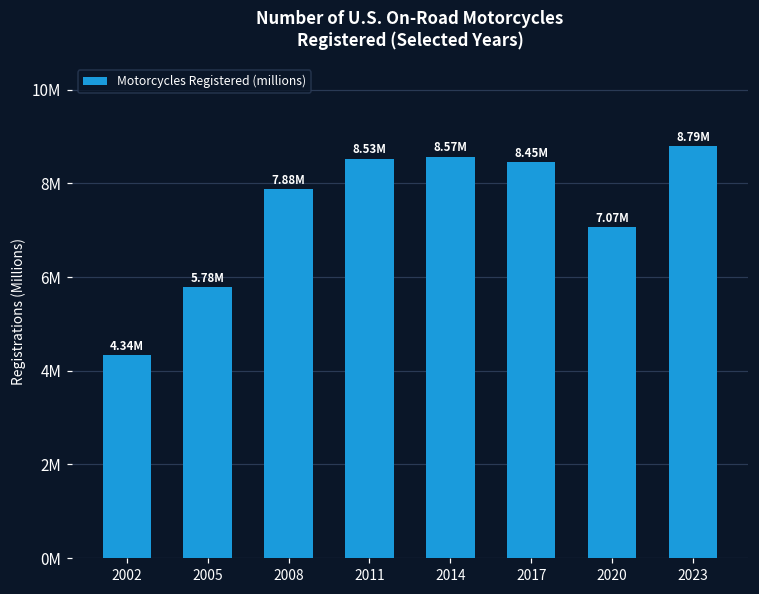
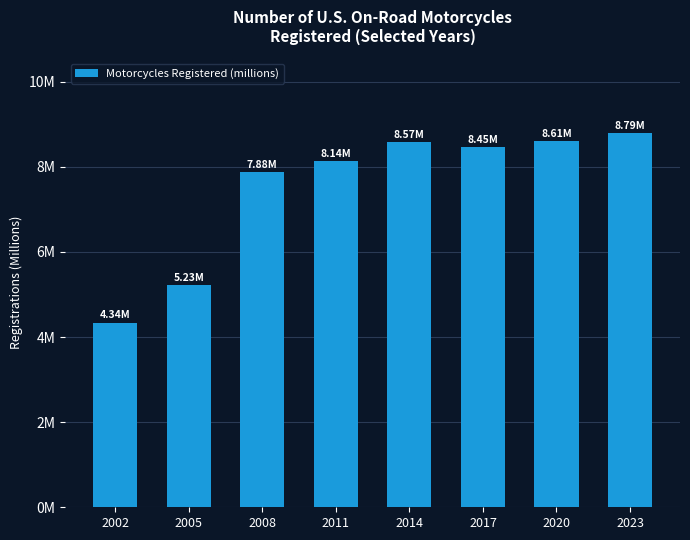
2005: 5.78M -> 5.23M
2011: 8.53M -> 8.14M
2020: 7.07M -> 8.61M
